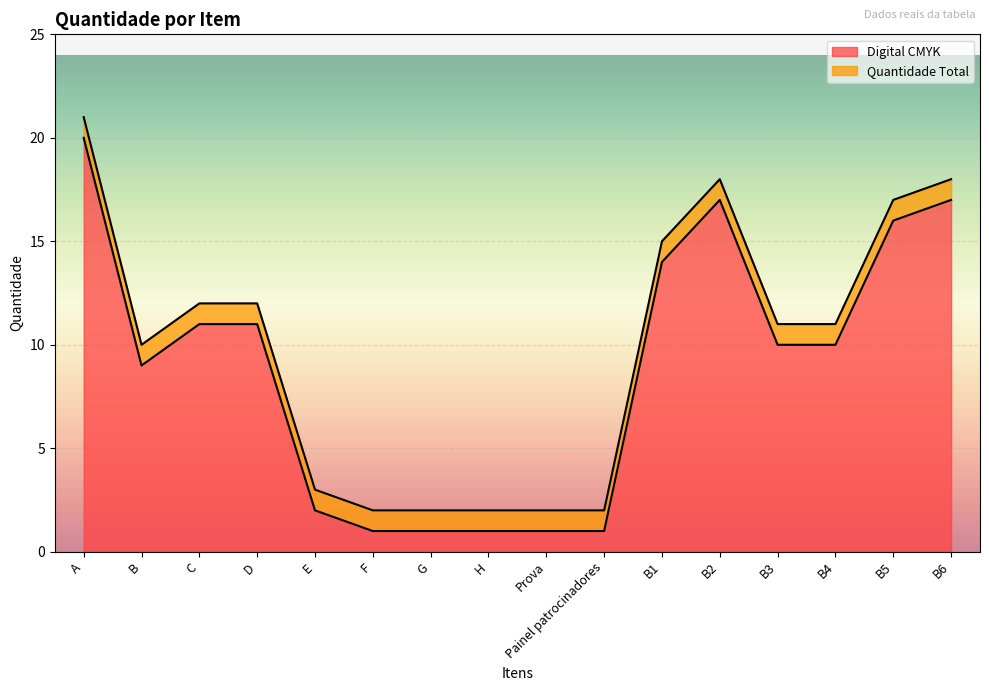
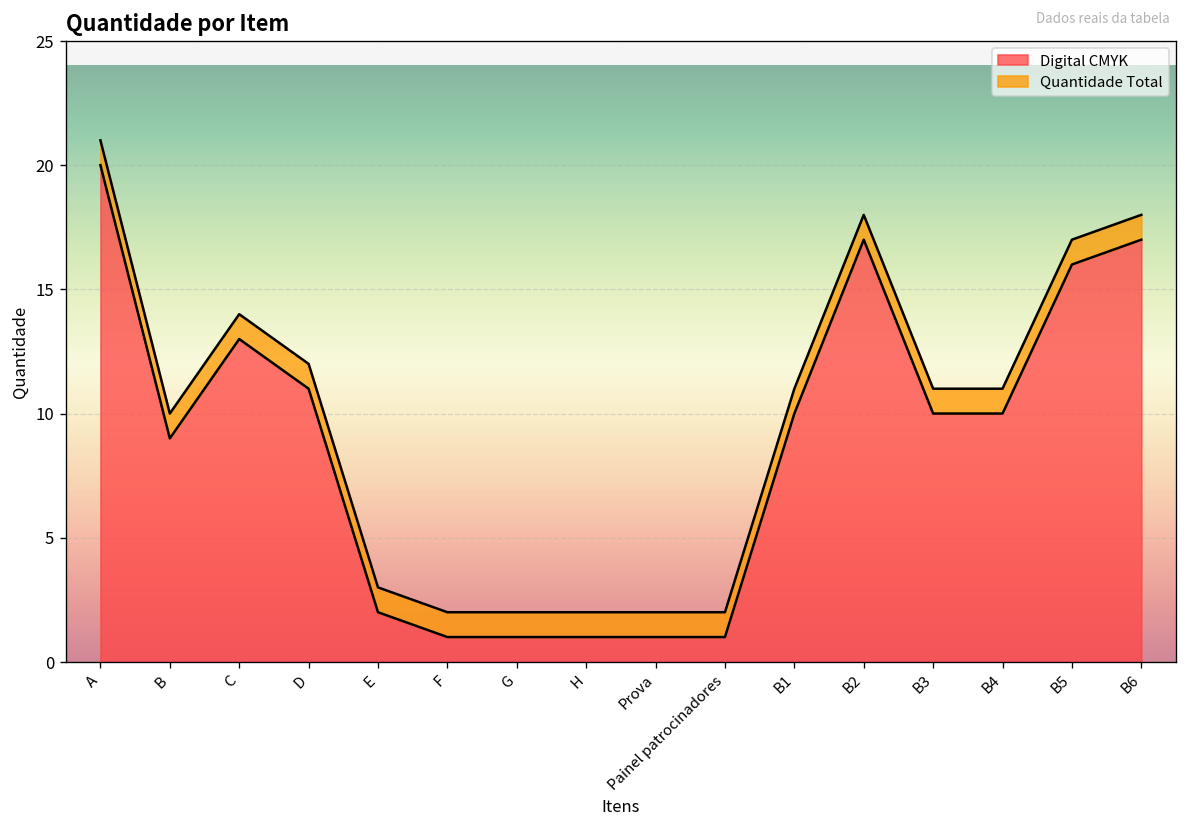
Digital CMYK, C: 11 -> 13
Digital CMYK, B1: 14 -> 10
